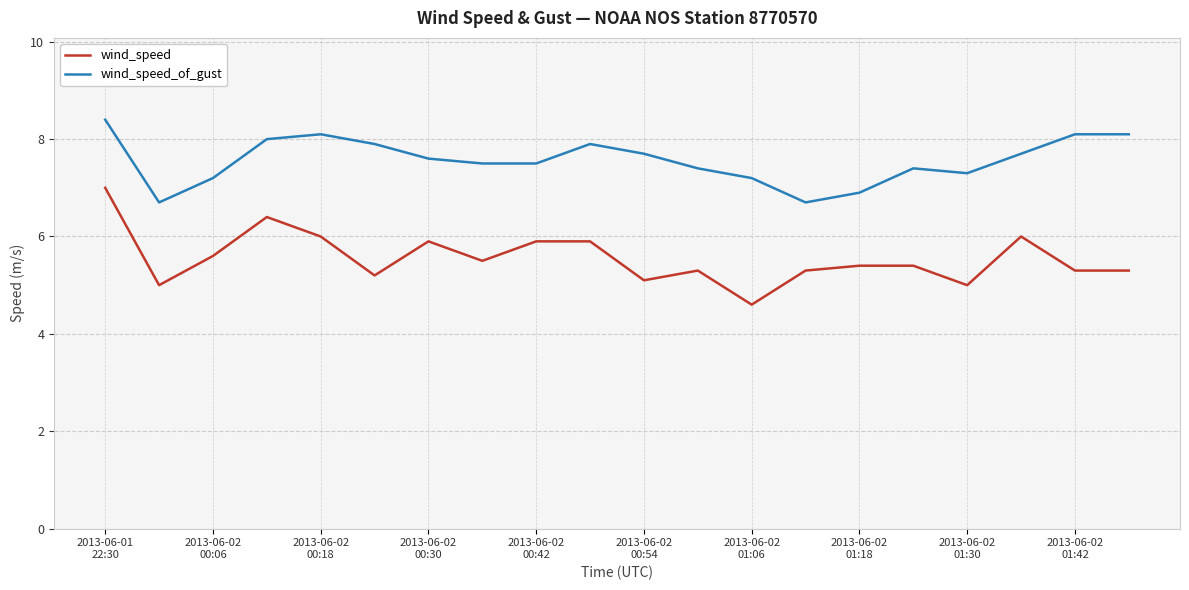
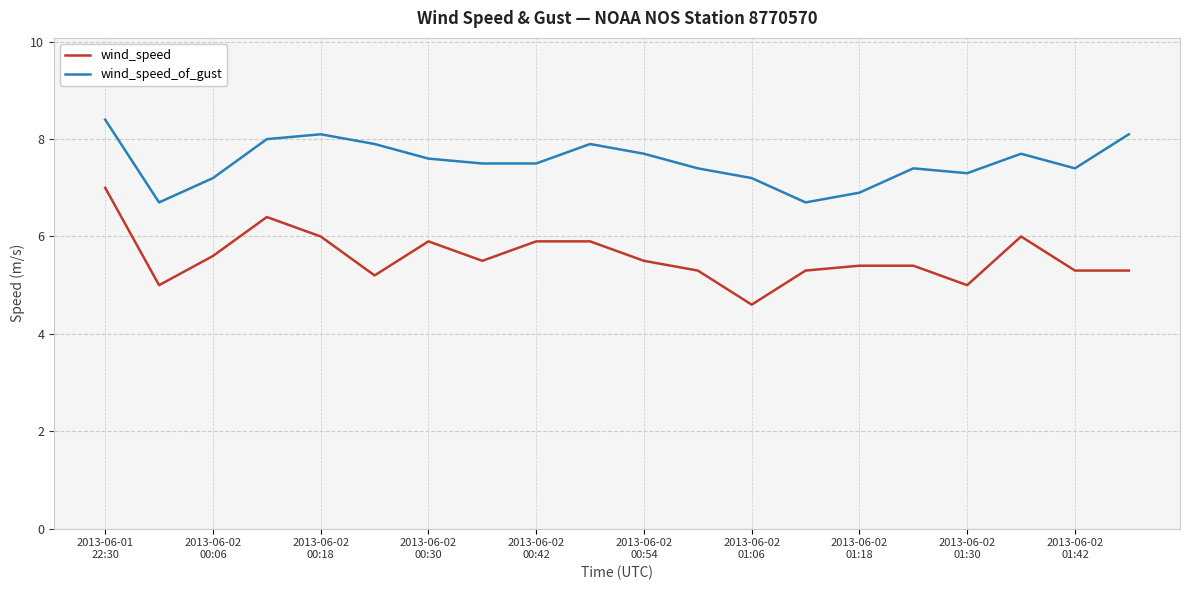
wind_speed, 2013-06-02 00:54: 5.1 -> 5.5
wind_speed_of_gust, 2013-06-02 01:42: 8.1 -> 7.4
